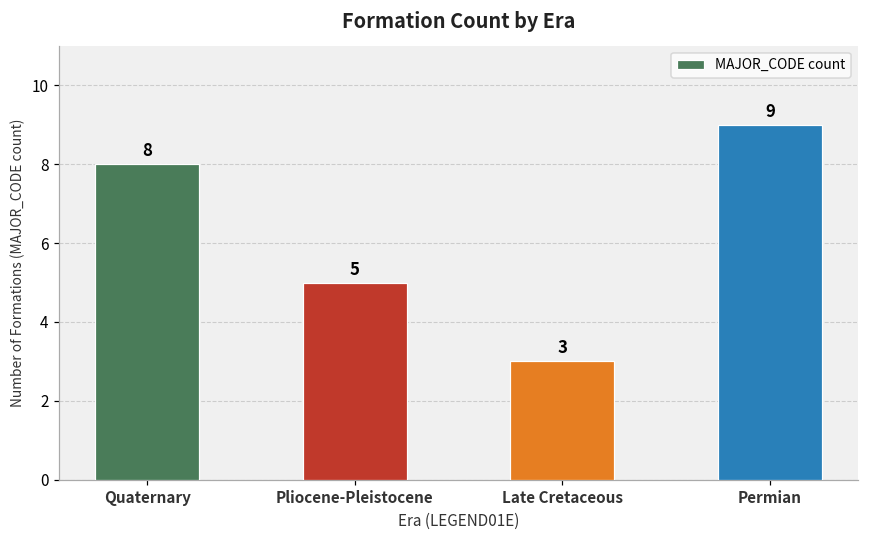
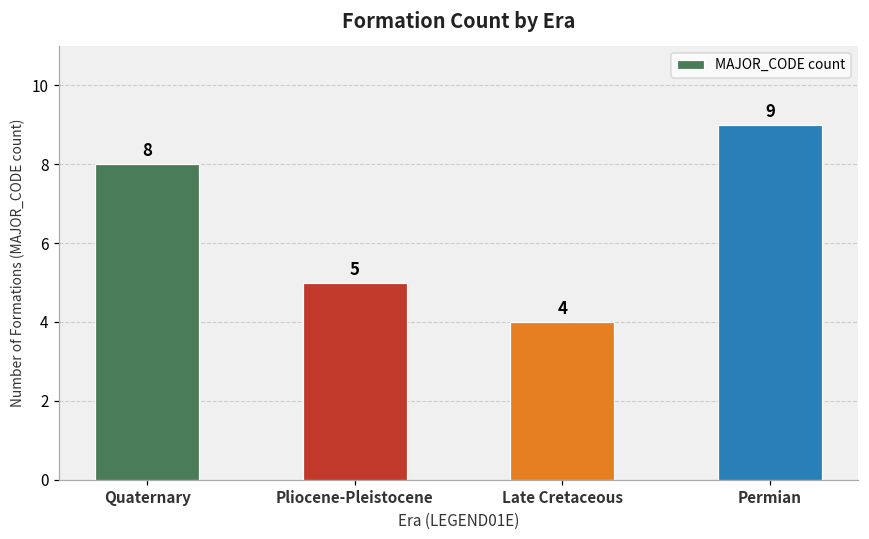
Late Cretaceous: 3 -> 4
